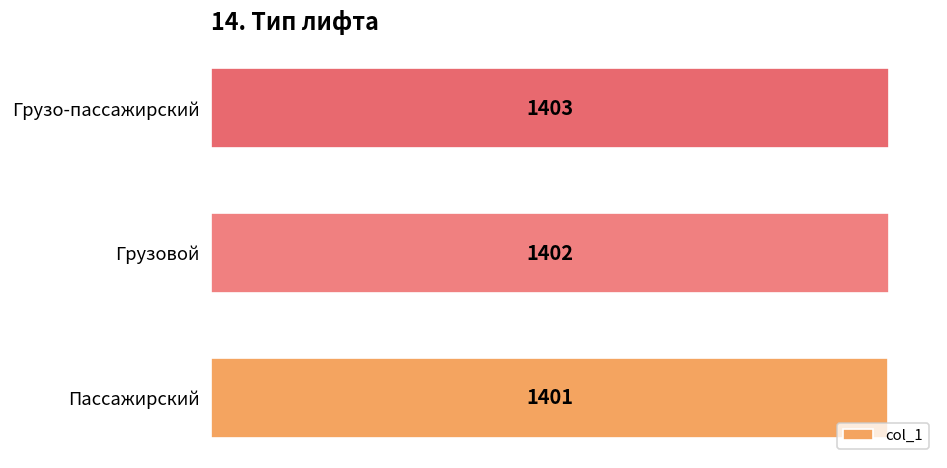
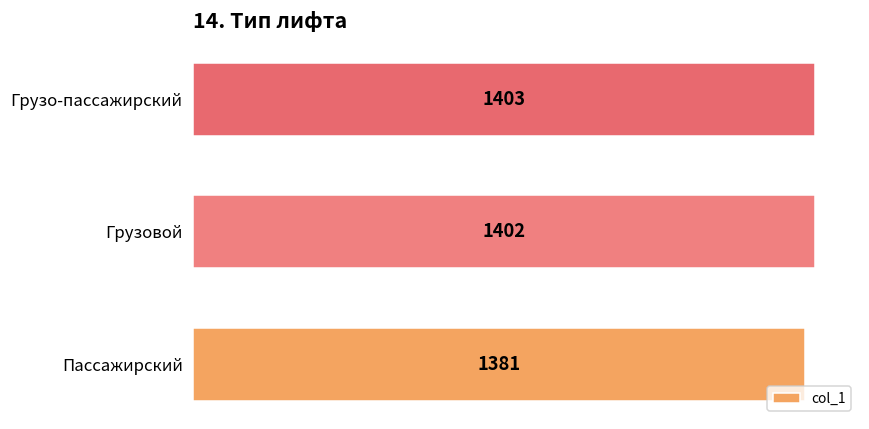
Пассажирский: 1401 -> 1381
